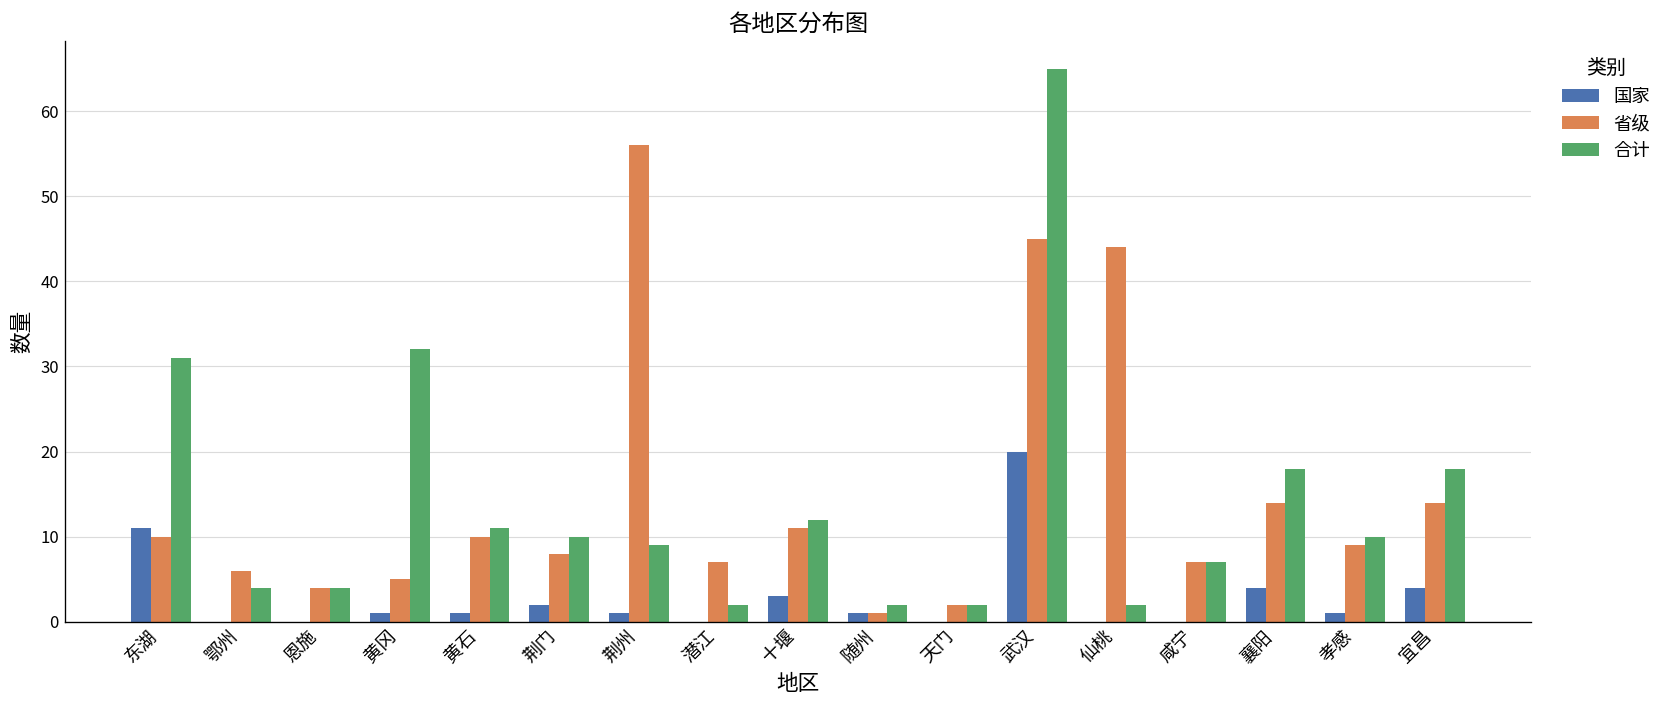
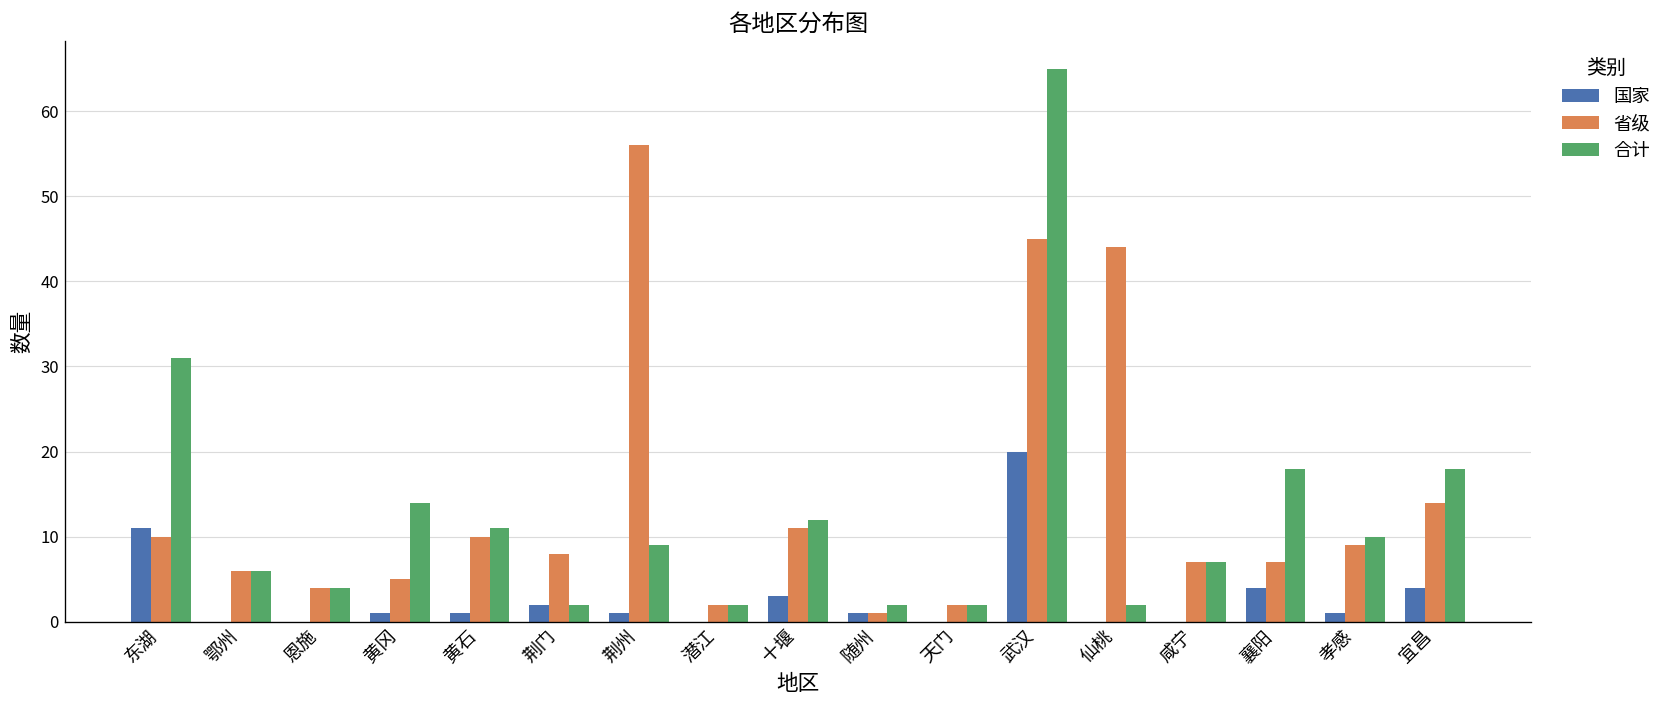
合计, 鄂州: 4 -> 6
合计, 黄冈: 32 -> 14
合计, 荆门: 10 -> 2
省级, 潜江: 7 -> 2
省级, 襄阳: 14 -> 7
